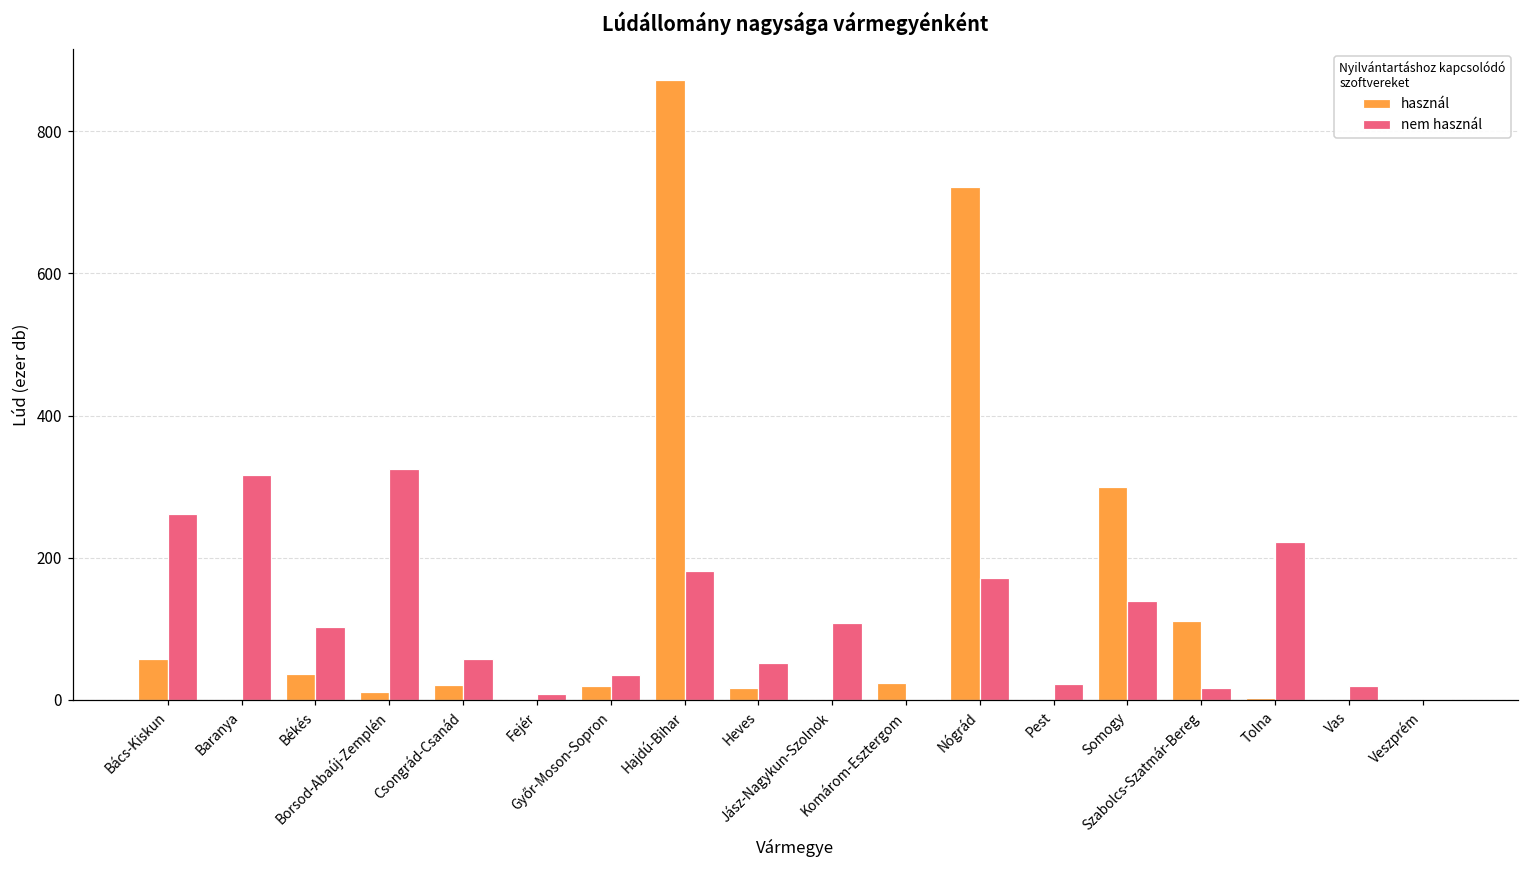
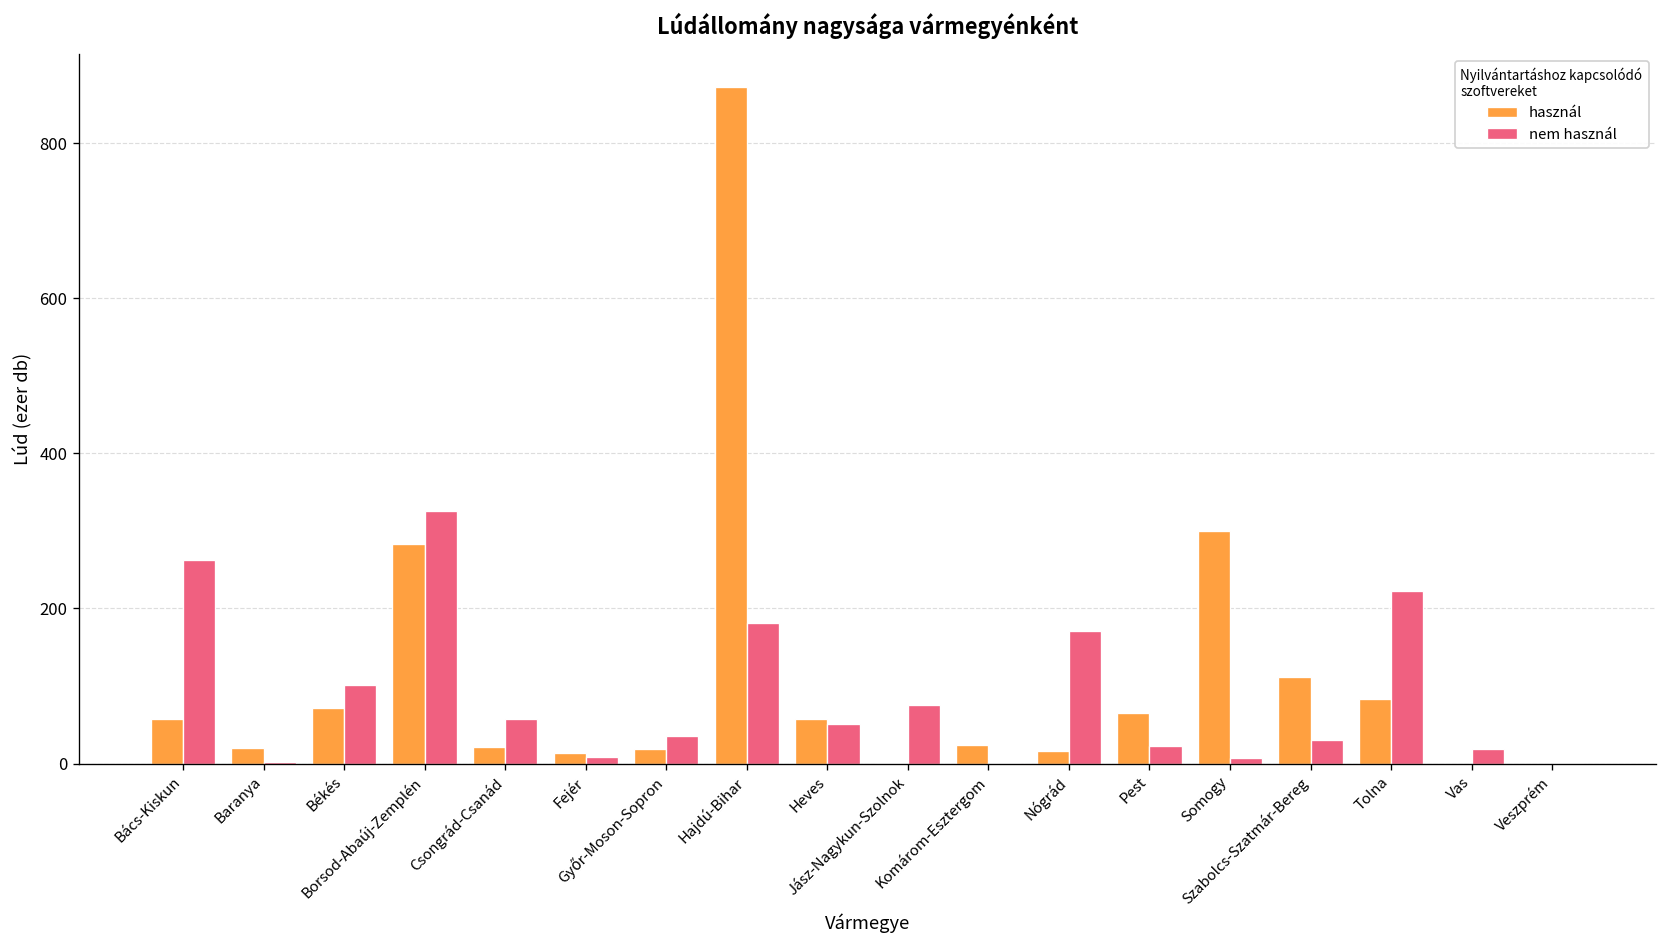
használ, Baranya: 0 -> 20
nem használ, Baranya: 320 -> 0
használ, Békés: 40 -> 70
használ, Borsod-Abaúj-Zemplén: 10 -> 280
használ, Fejér: 0 -> 10
használ, Heves: 20 -> 60
nem használ, Jász-Nagykun-Szolnok: 110 -> 80
használ, Nógrád: 720 -> 20
használ, Pest: 0 -> 70
nem használ, Somogy: 140 -> 10
nem használ, Szabolcs-Szatmár-Bereg: 20 -> 30
használ, Tolna: 0 -> 80
